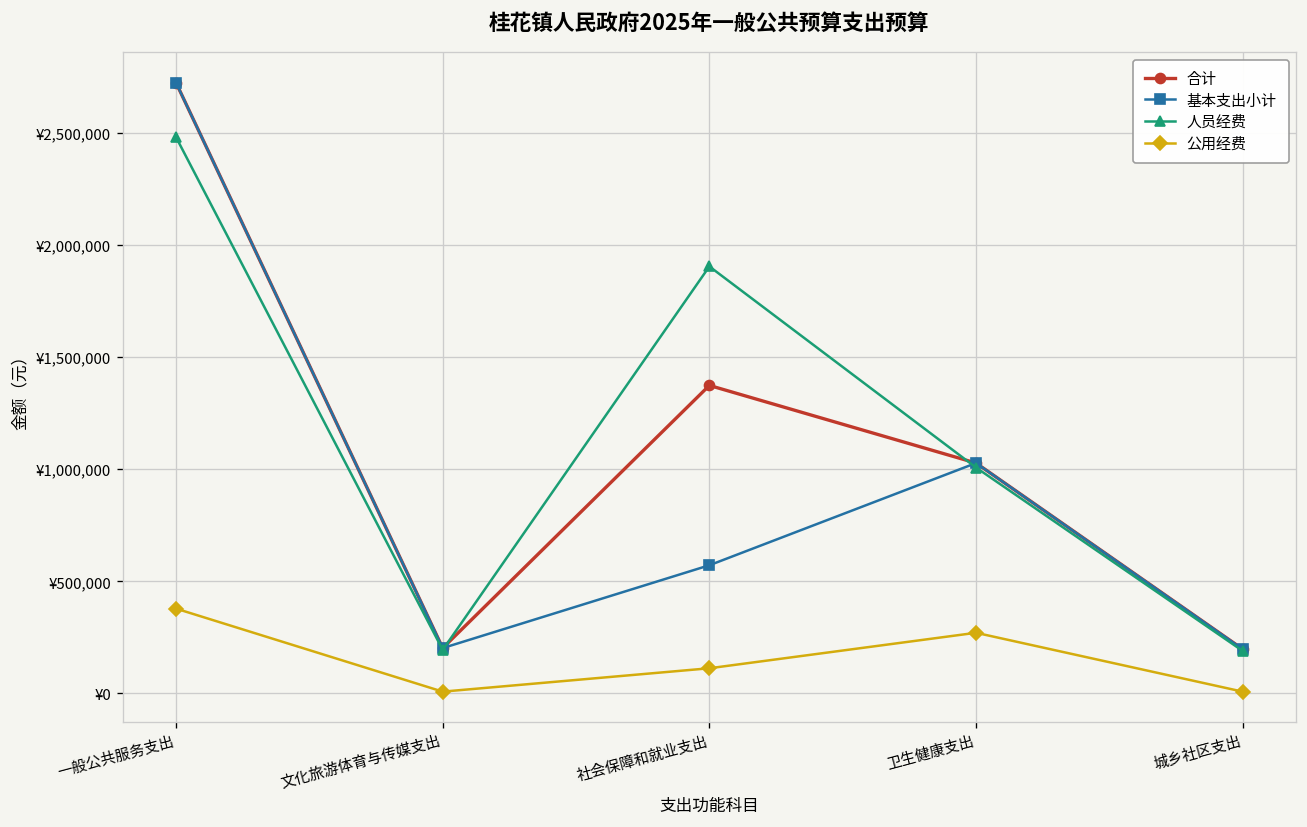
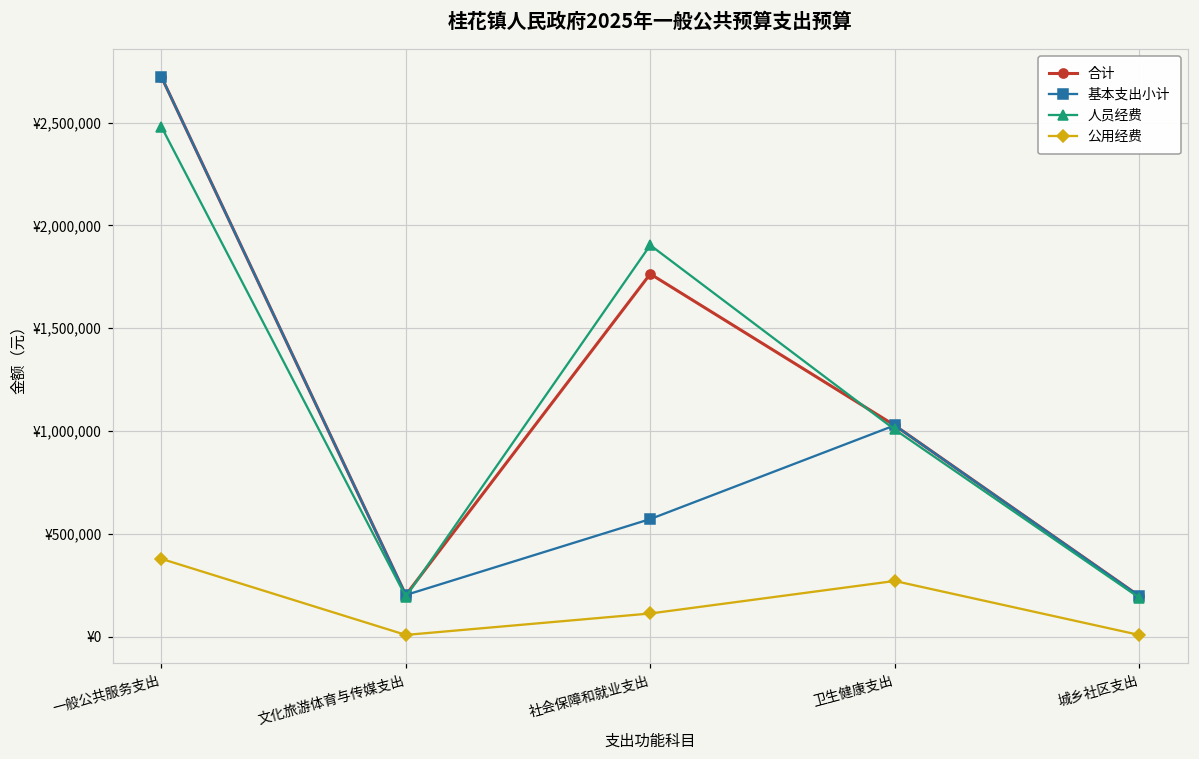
合计, 社会保障和就业支出: ¥1,370,000 -> ¥1,760,000
